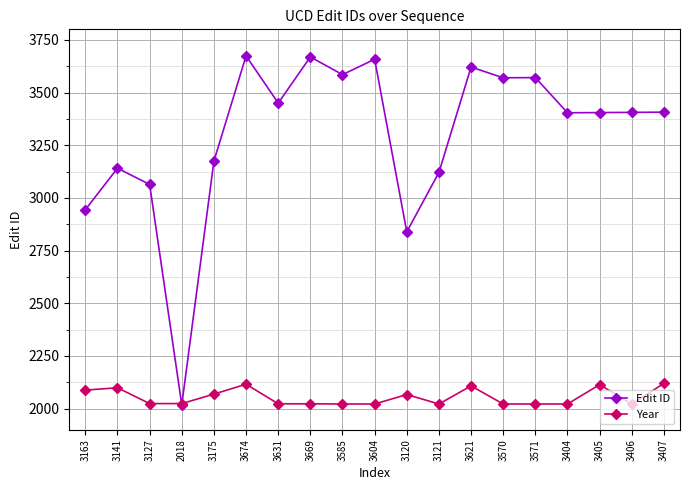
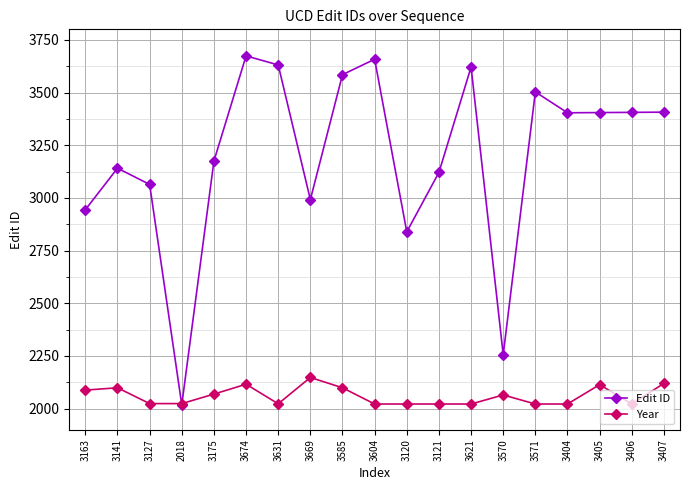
Edit ID, 3631: 3450 -> 3630
Edit ID, 3669: 3670 -> 2990
Year, 3669: 2020 -> 2150
Year, 3585: 2020 -> 2100
Year, 3120: 2070 -> 2020
Year, 3621: 2110 -> 2020
Edit ID, 3570: 3570 -> 2260
Year, 3570: 2020 -> 2070
Edit ID, 3571: 3570 -> 3500
